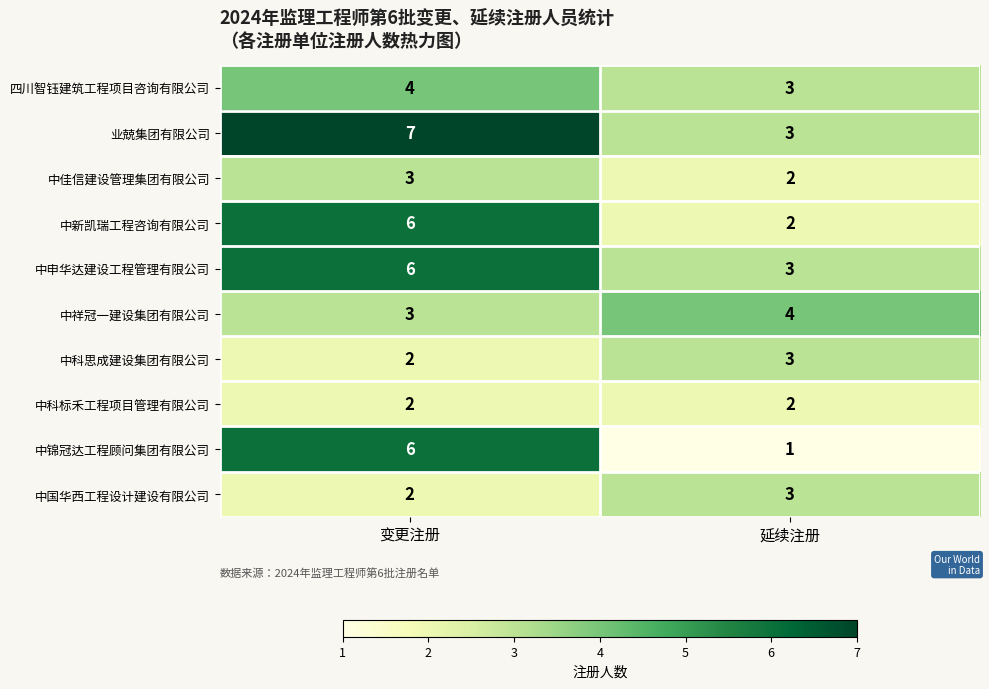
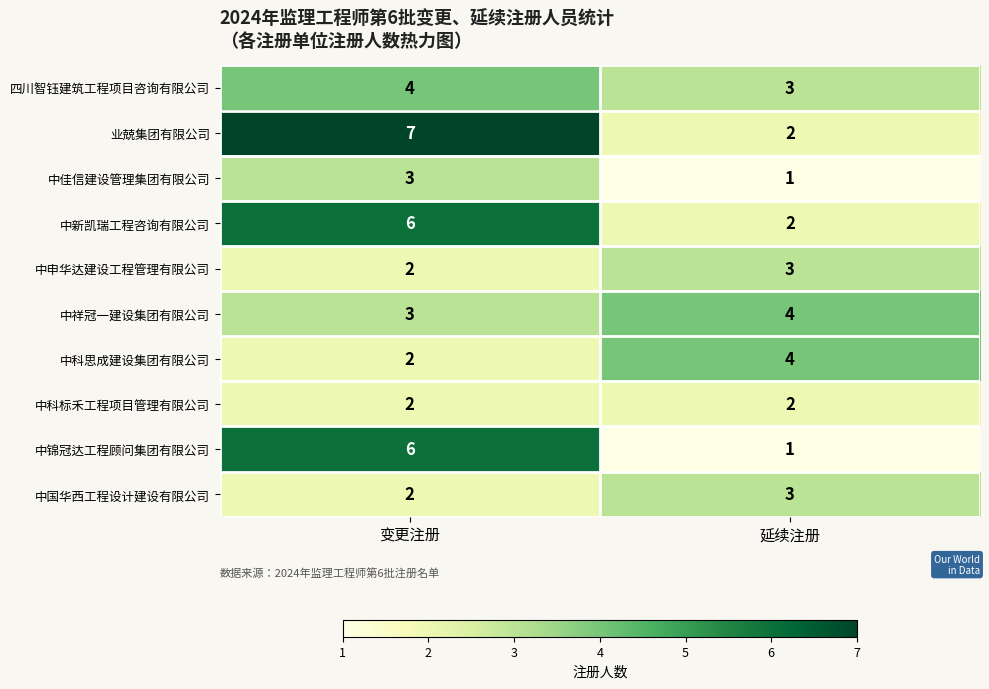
业兢集团有限公司, 延续注册: 3 -> 2
中佳信建设管理集团有限公司, 延续注册: 2 -> 1
中申华达建设工程管理有限公司, 变更注册: 6 -> 2
中科思成建设集团有限公司, 延续注册: 3 -> 4
